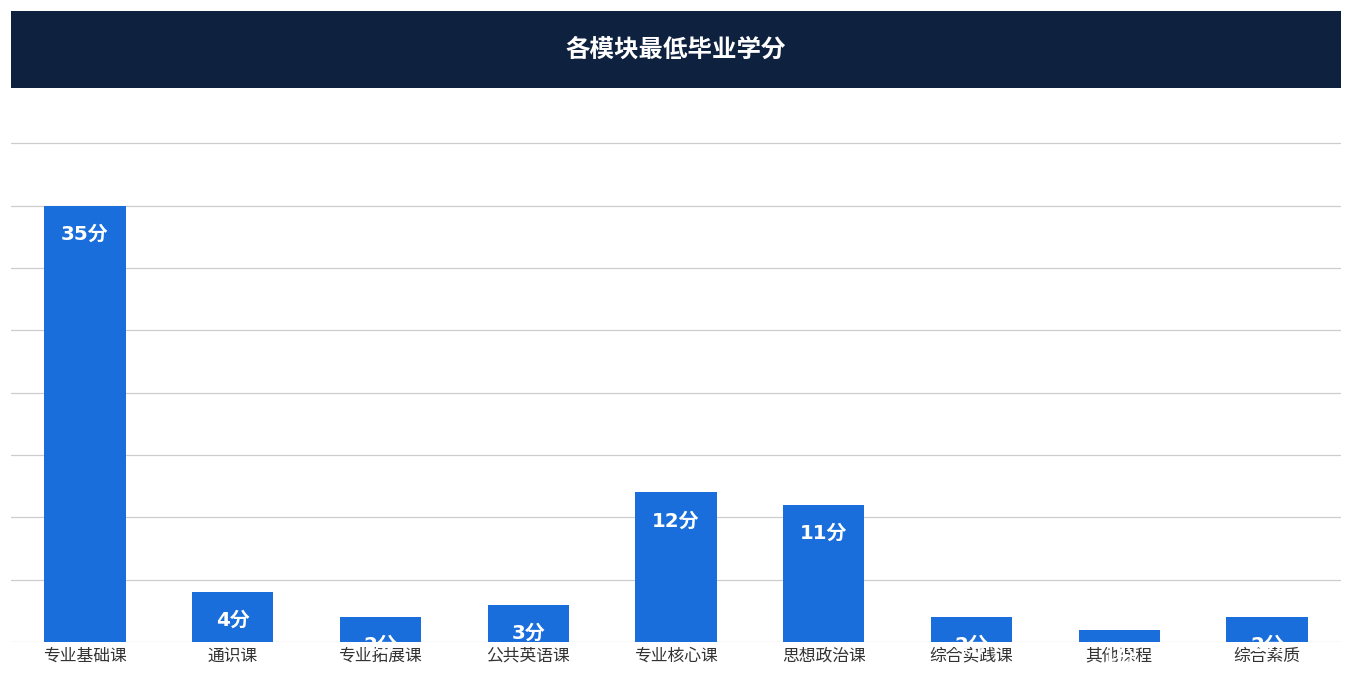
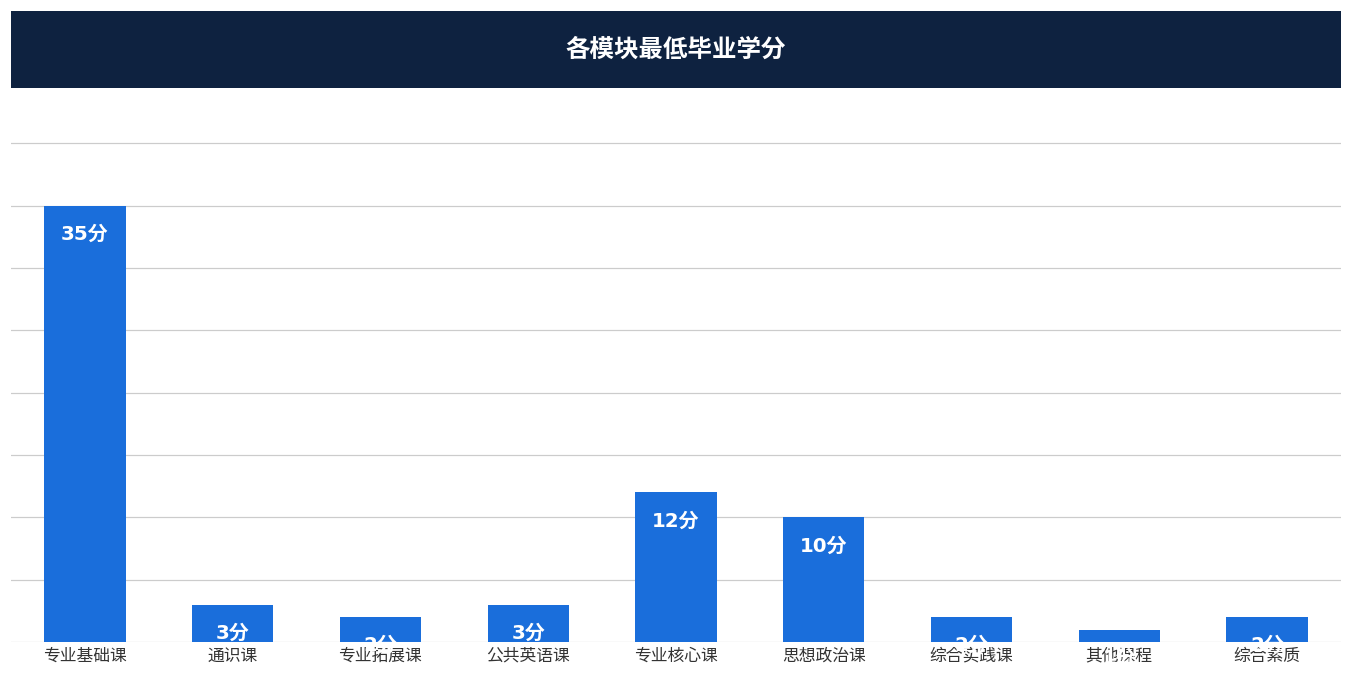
通识课: 4分 -> 3分
思想政治课: 11分 -> 10分
